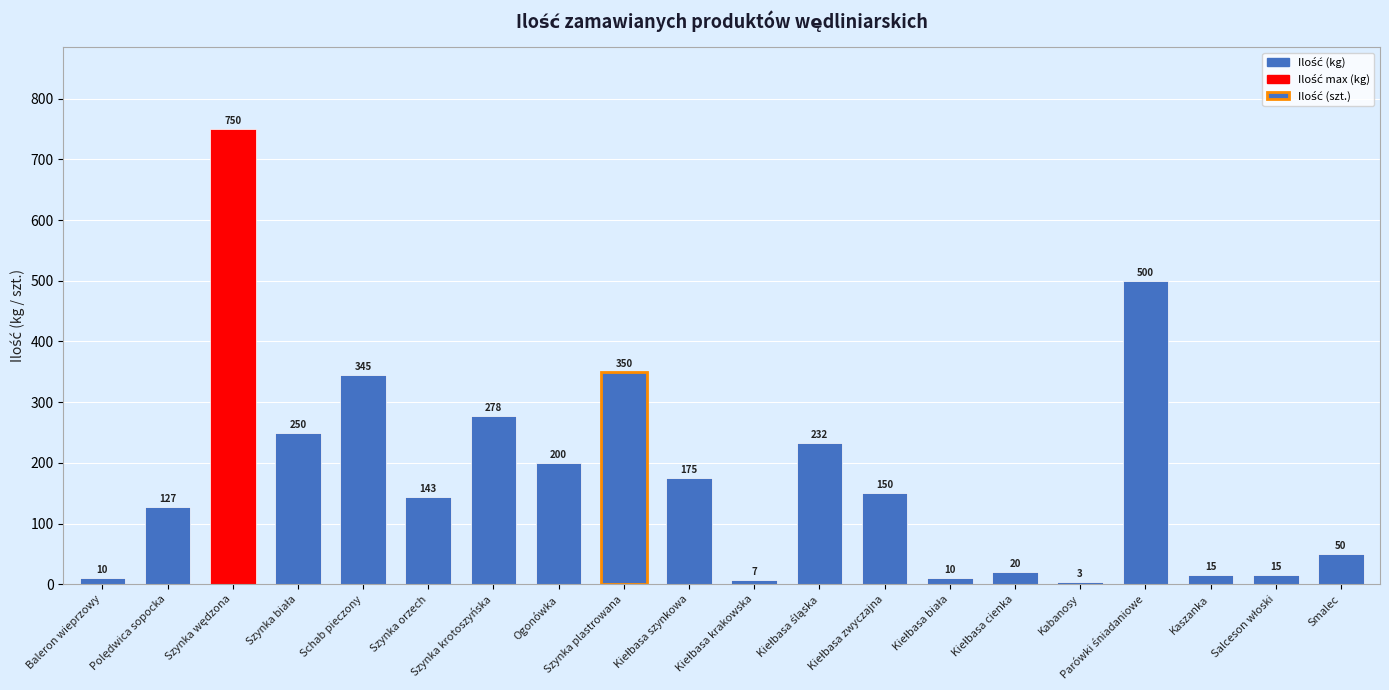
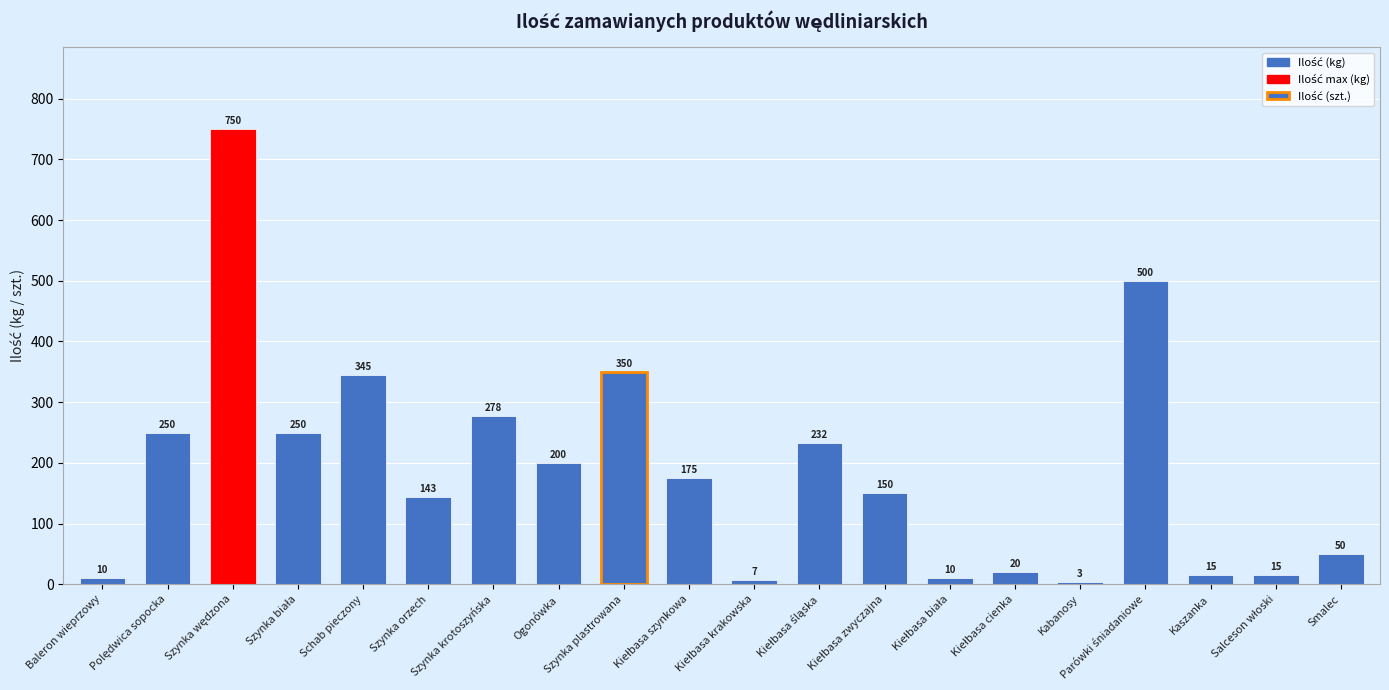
Polędwica sopocka: 127 -> 250
